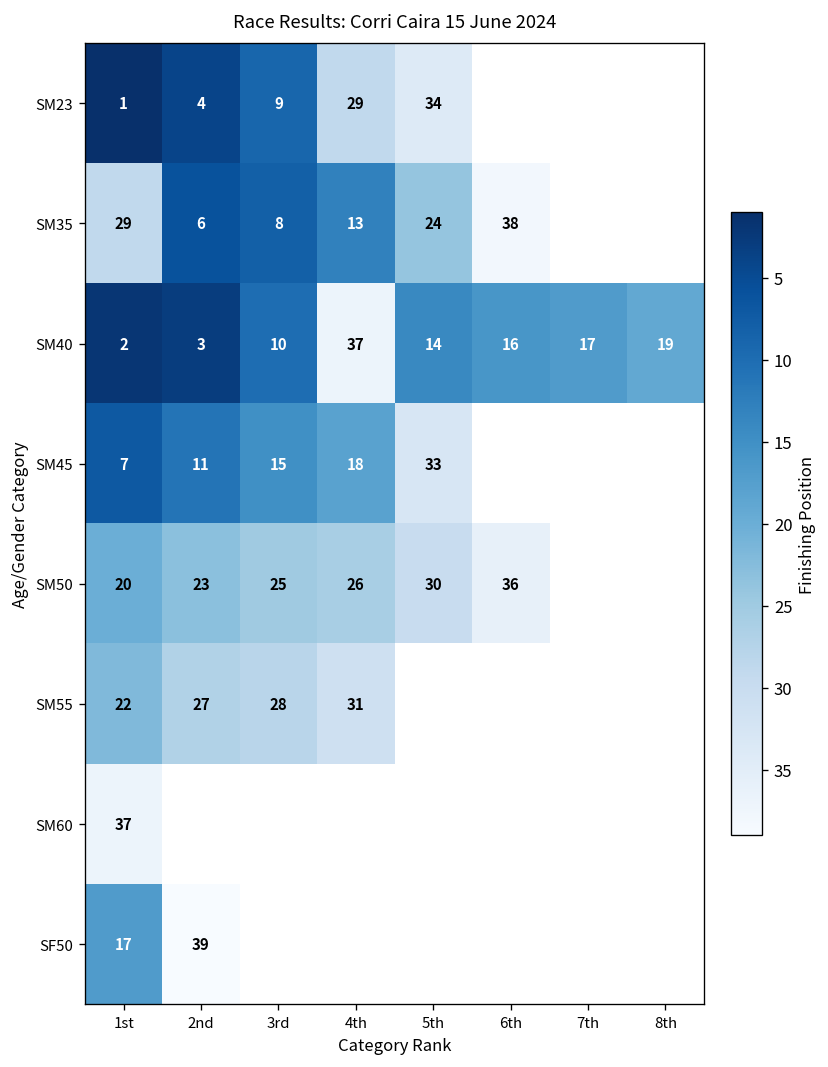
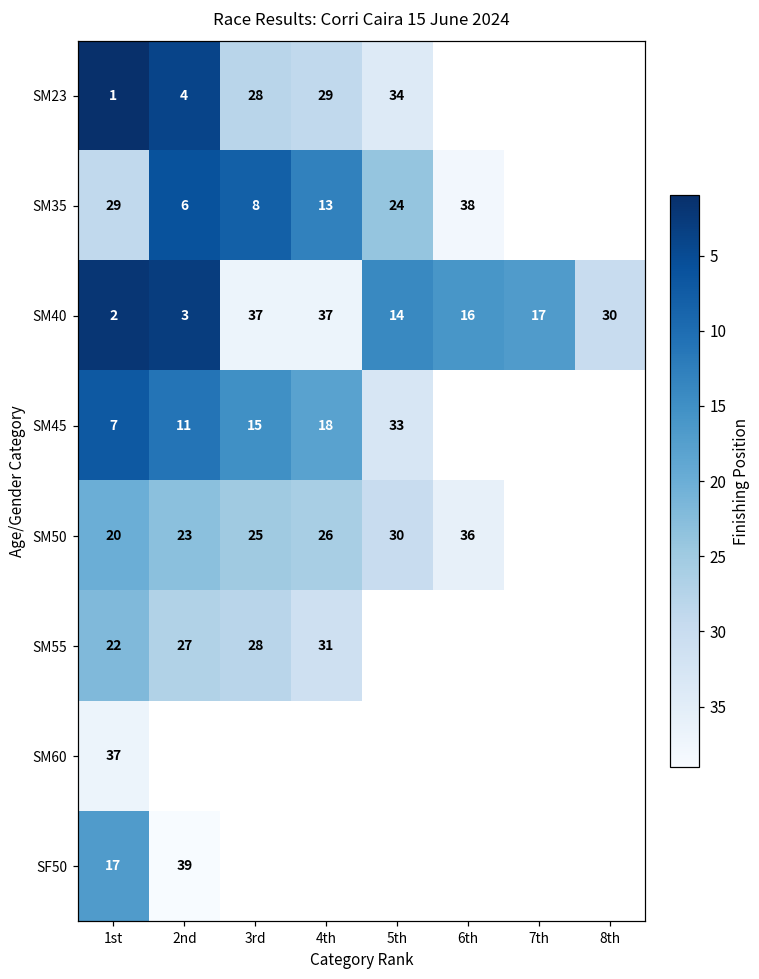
SM23, 3rd: 9 -> 28
SM40, 3rd: 10 -> 37
SM40, 8th: 19 -> 30
